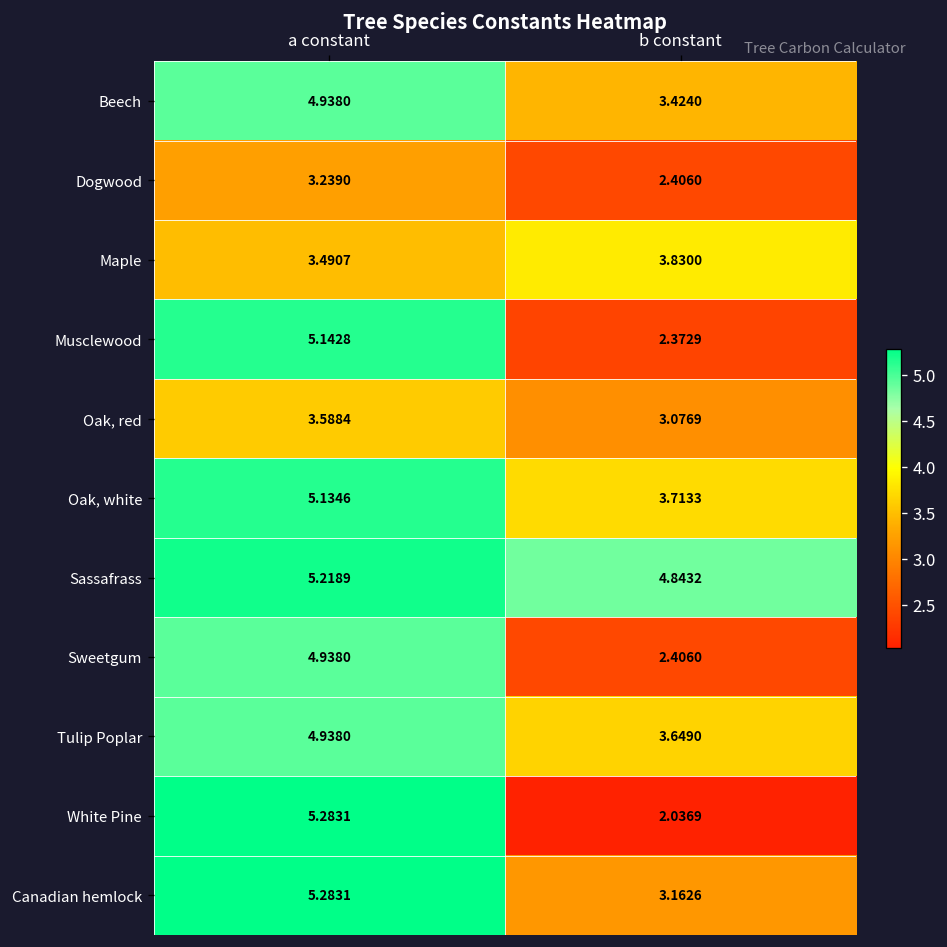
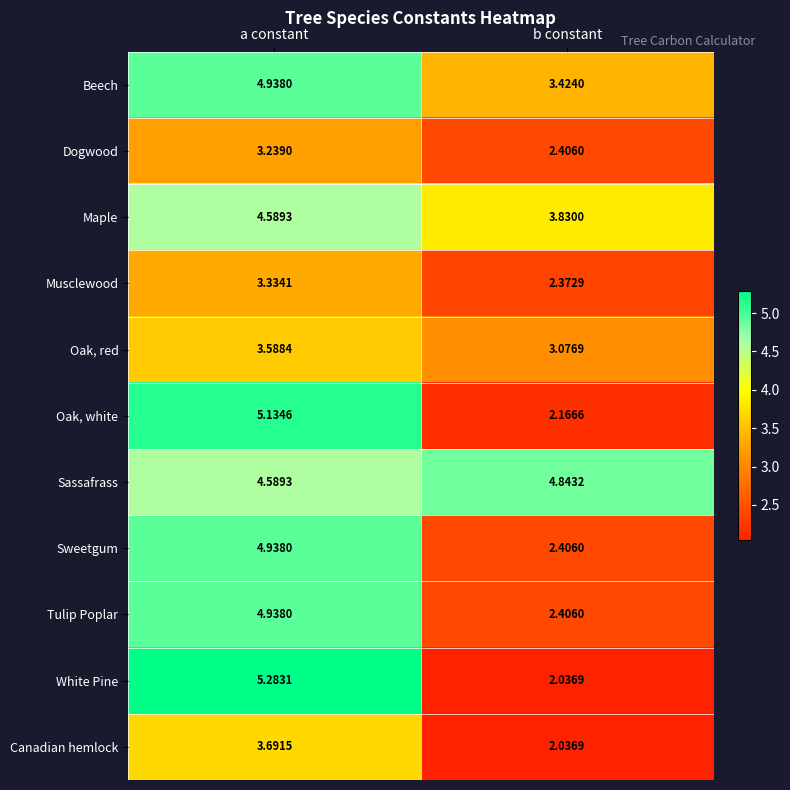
Maple, a constant: 3.4907 -> 4.5893
Musclewood, a constant: 5.1428 -> 3.3341
Oak, white, b constant: 3.7133 -> 2.1666
Sassafrass, a constant: 5.2189 -> 4.5893
Tulip Poplar, b constant: 3.6490 -> 2.4060
Canadian hemlock, a constant: 5.2831 -> 3.6915
Canadian hemlock, b constant: 3.1626 -> 2.0369
